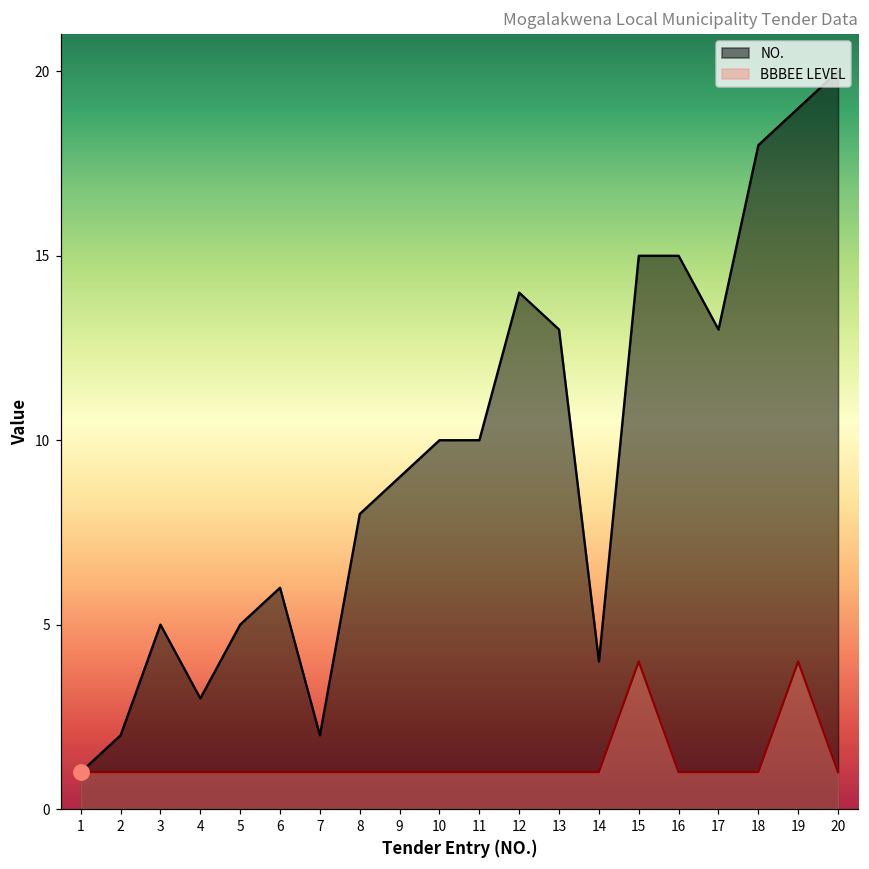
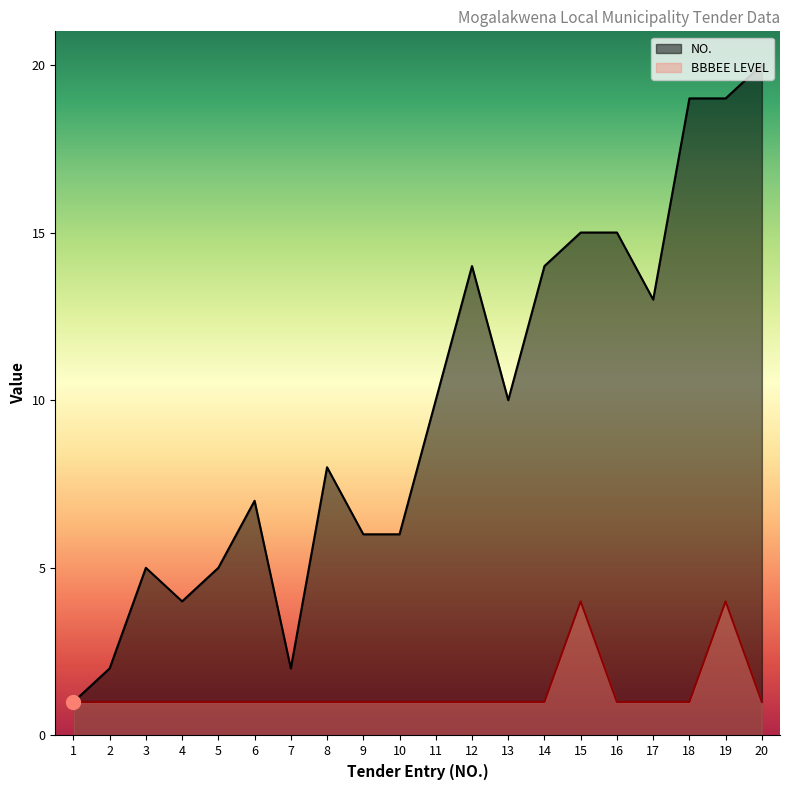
NO., 4: 3 -> 4
NO., 6: 6 -> 7
NO., 9: 9 -> 6
NO., 10: 10 -> 6
NO., 13: 13 -> 10
NO., 14: 4 -> 14
NO., 18: 18 -> 19
